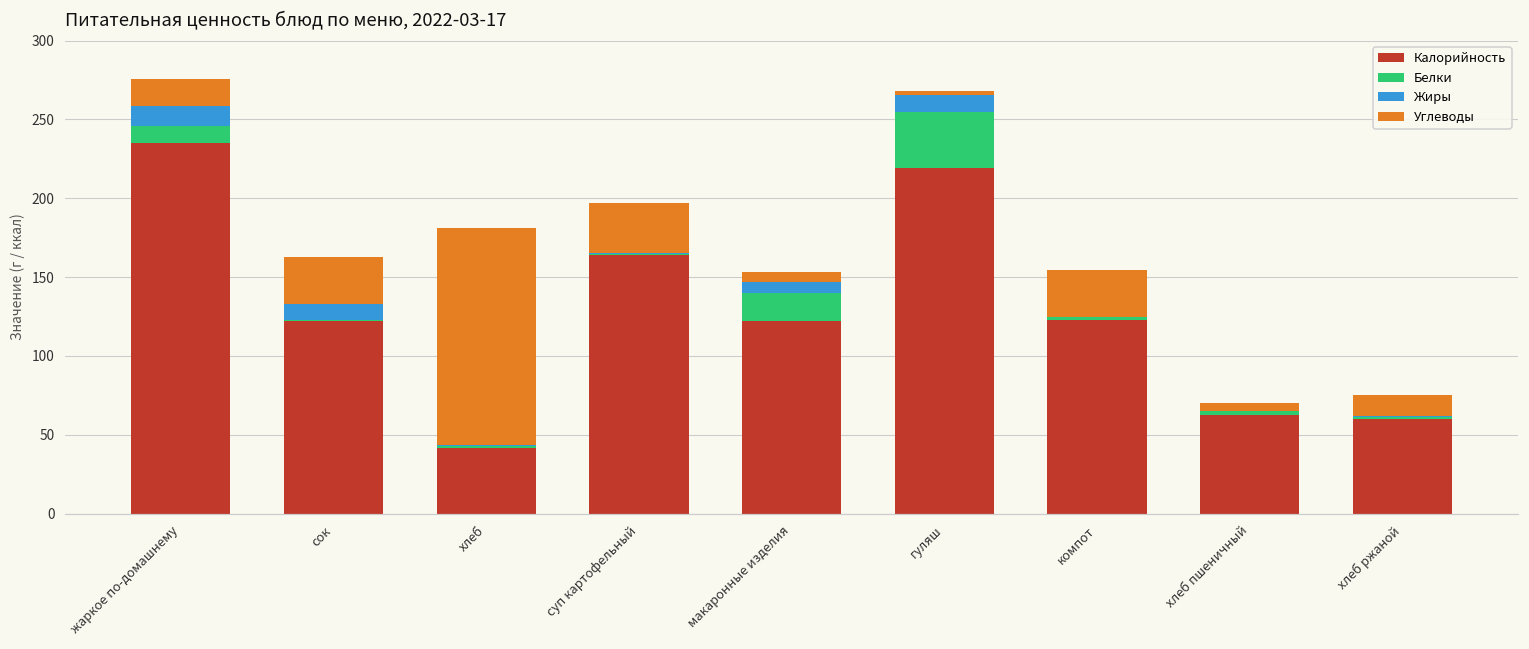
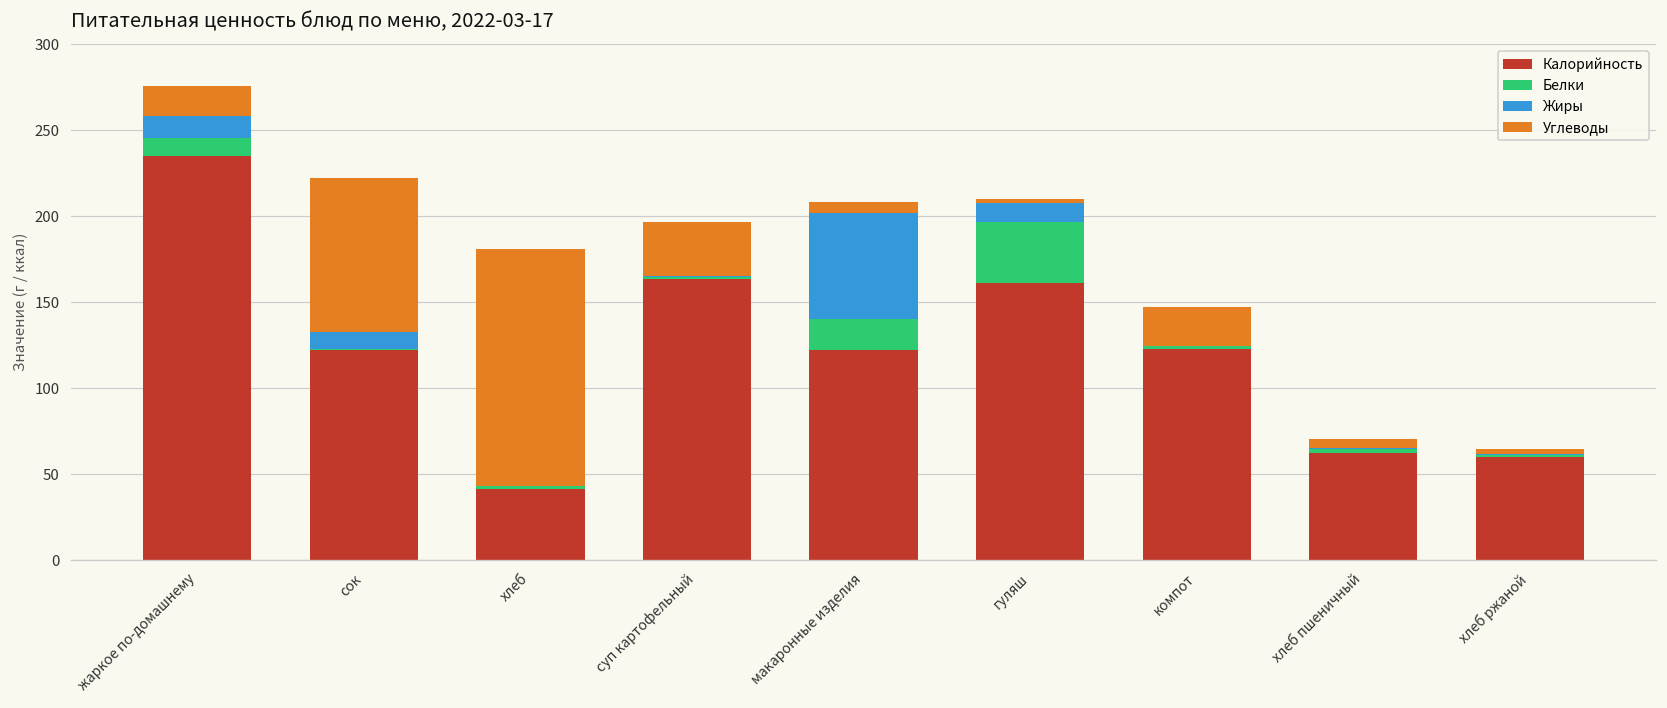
Углеводы, сок: 30 -> 89
Жиры, макаронные изделия: 7 -> 62
Калорийность, гуляш: 219 -> 161
Углеводы, компот: 30 -> 23
Углеводы, хлеб ржаной: 13 -> 3
